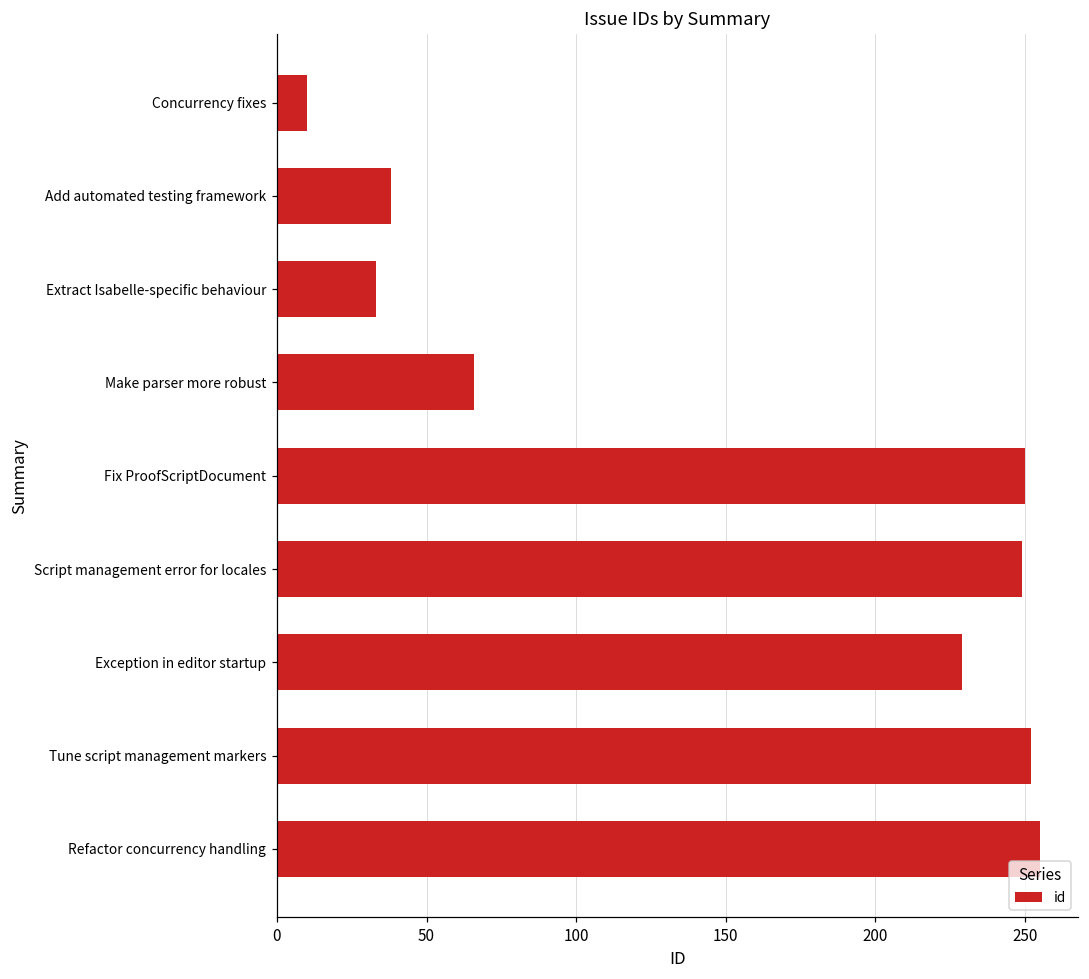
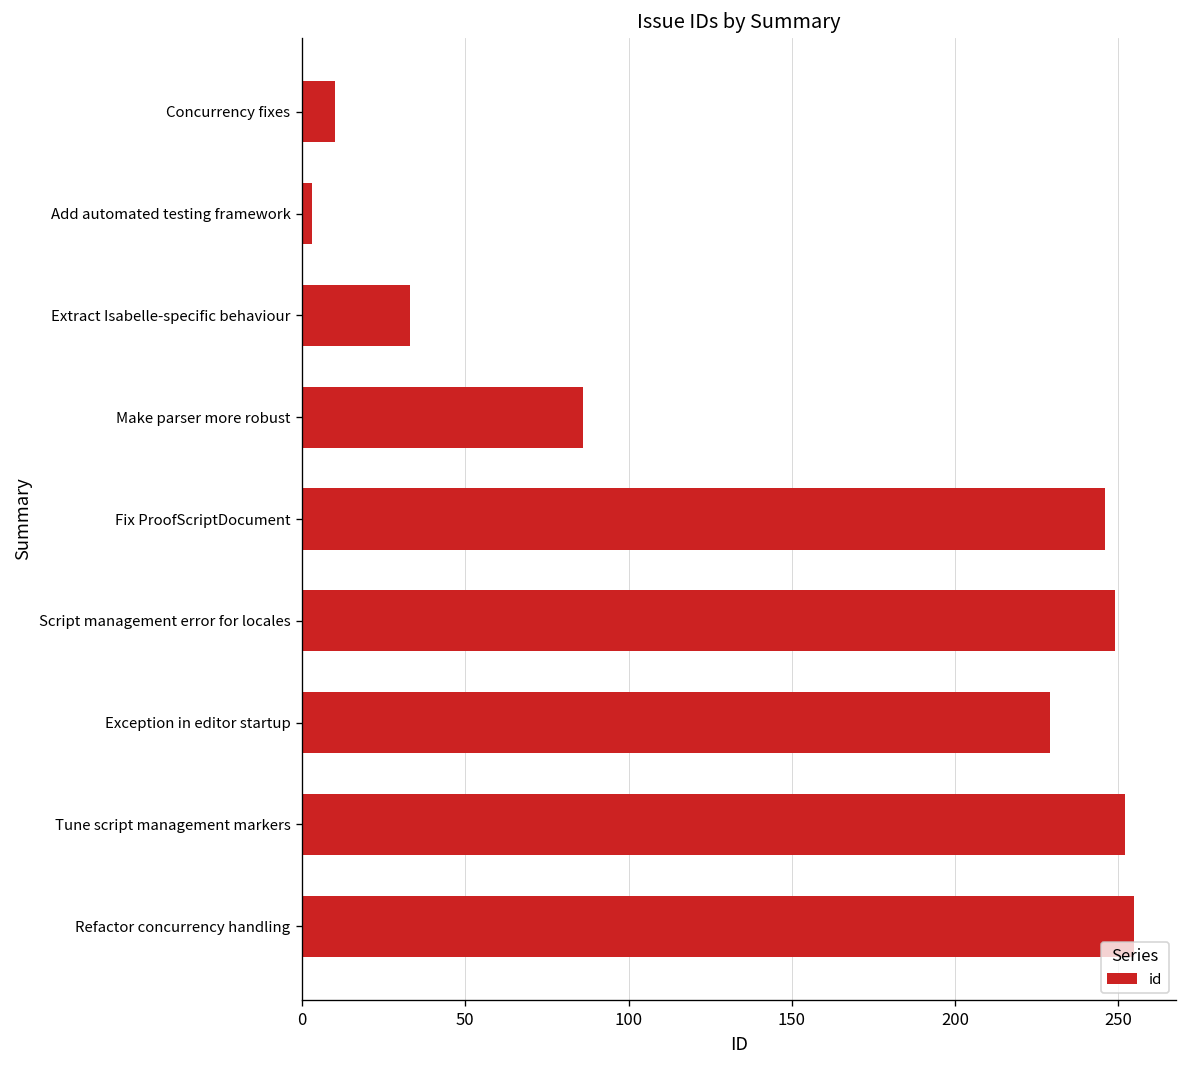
Add automated testing framework: 38 -> 3
Make parser more robust: 66 -> 86
Fix ProofScriptDocument: 250 -> 246
